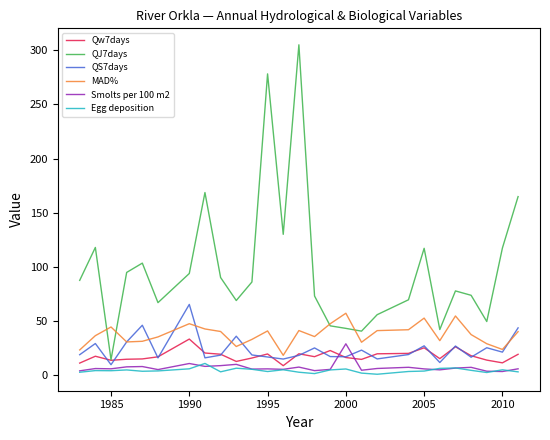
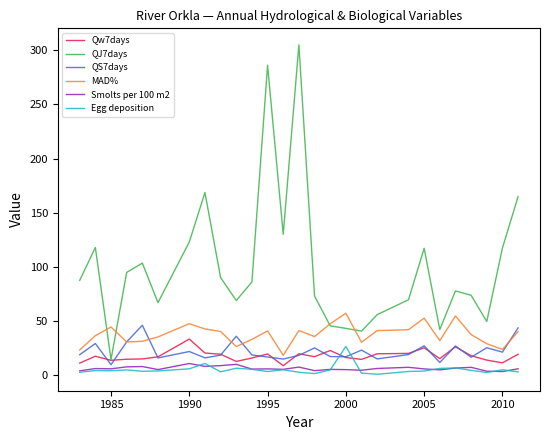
QJ7days, 1990: 94 -> 123
QS7days, 1990: 65 -> 22
QJ7days, 1995: 278 -> 286
Smolts per 100 m2, 2000: 29 -> 5
Egg deposition, 2000: 6 -> 27
